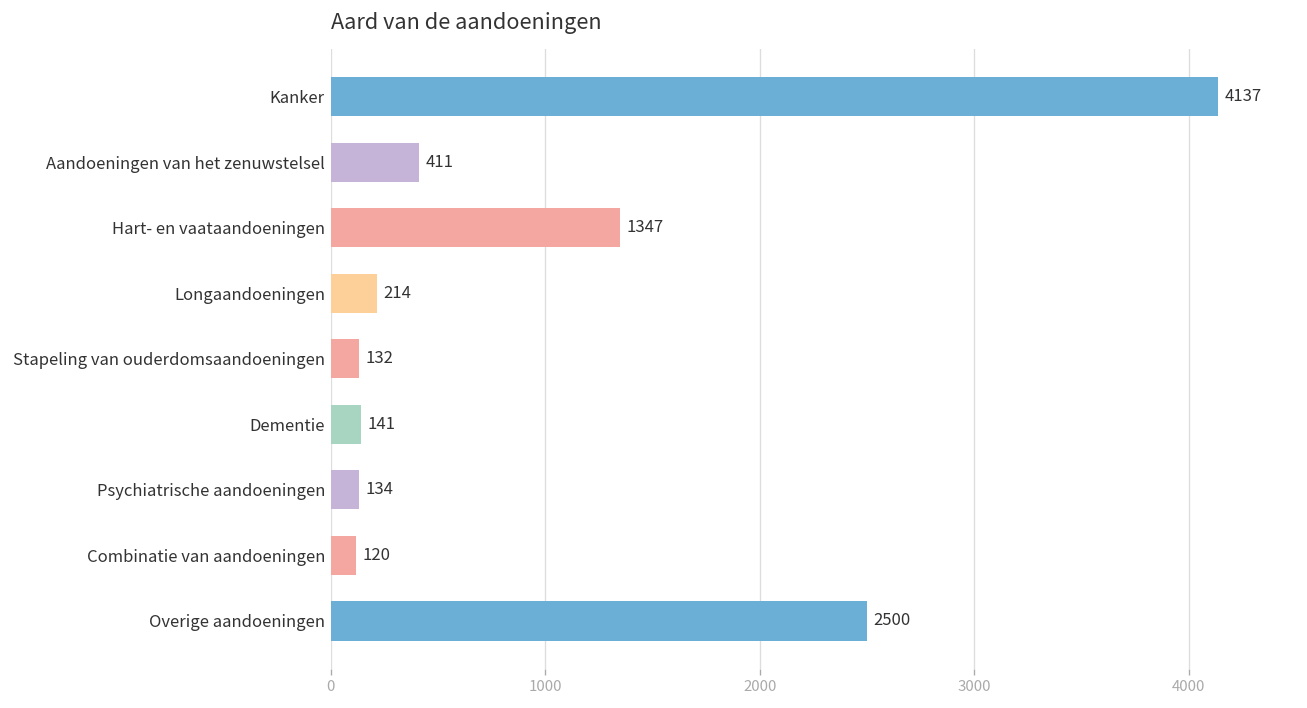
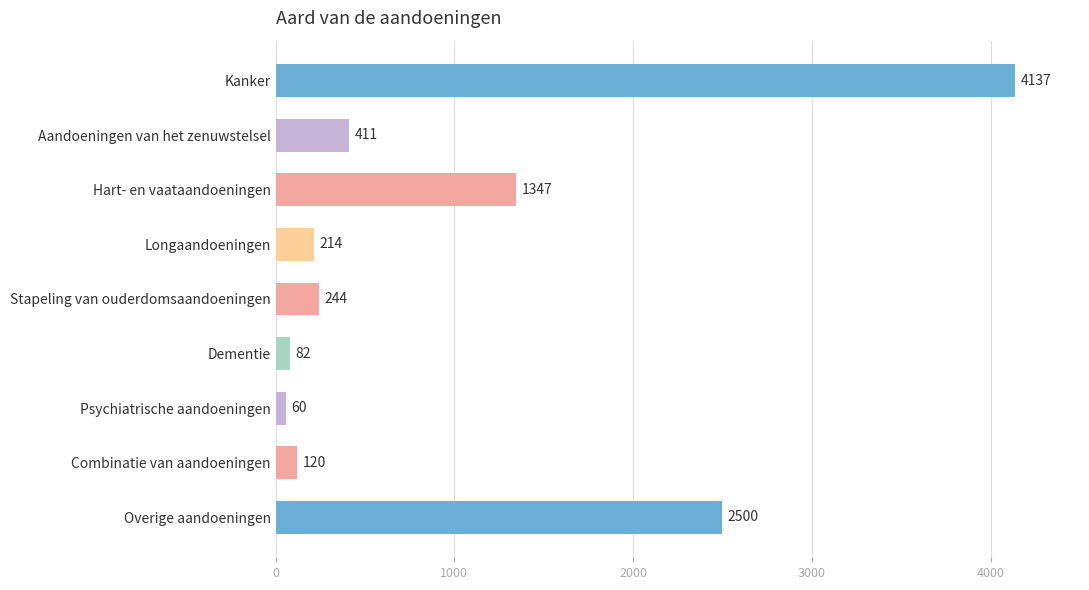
Stapeling van ouderdomsaandoeningen: 132 -> 244
Dementie: 141 -> 82
Psychiatrische aandoeningen: 134 -> 60
